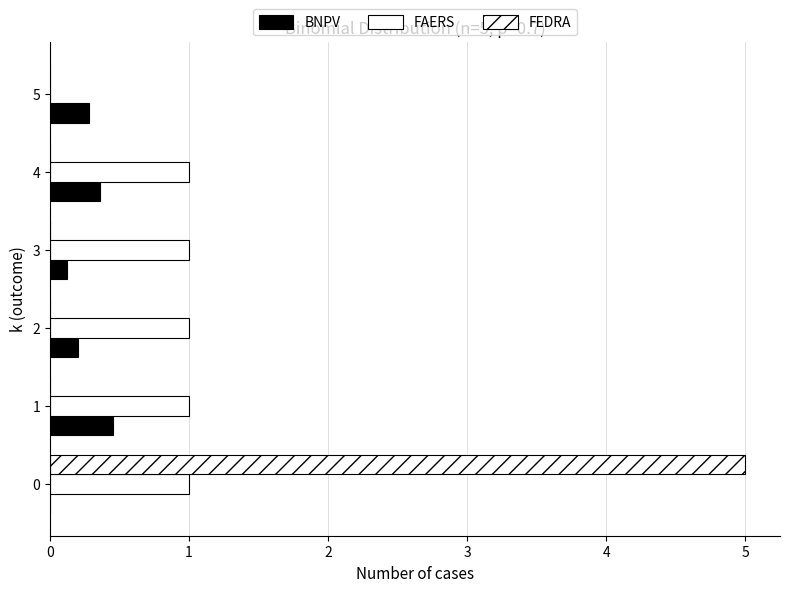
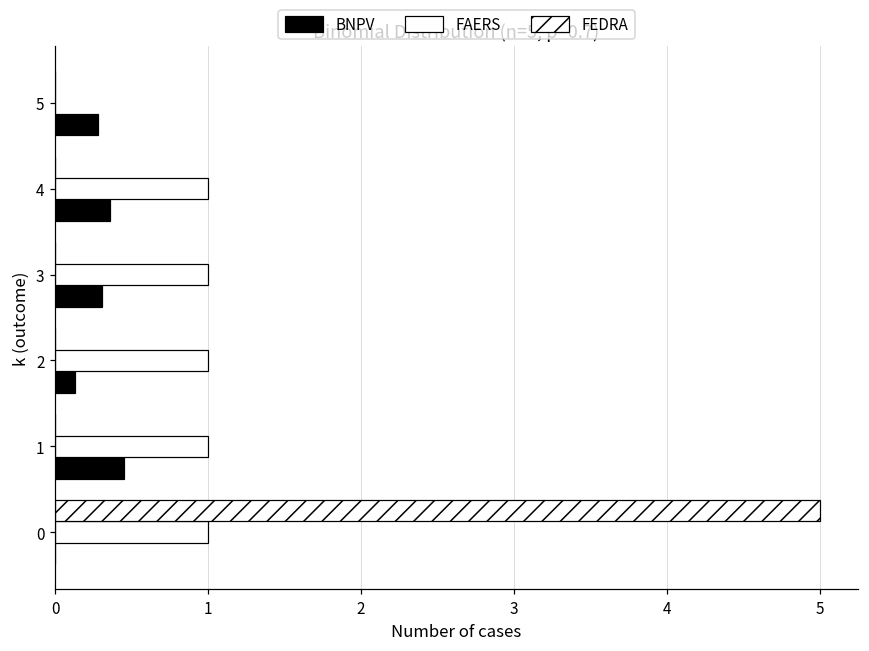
BNPV, 3: 0.12 -> 0.31
BNPV, 2: 0.20 -> 0.13
